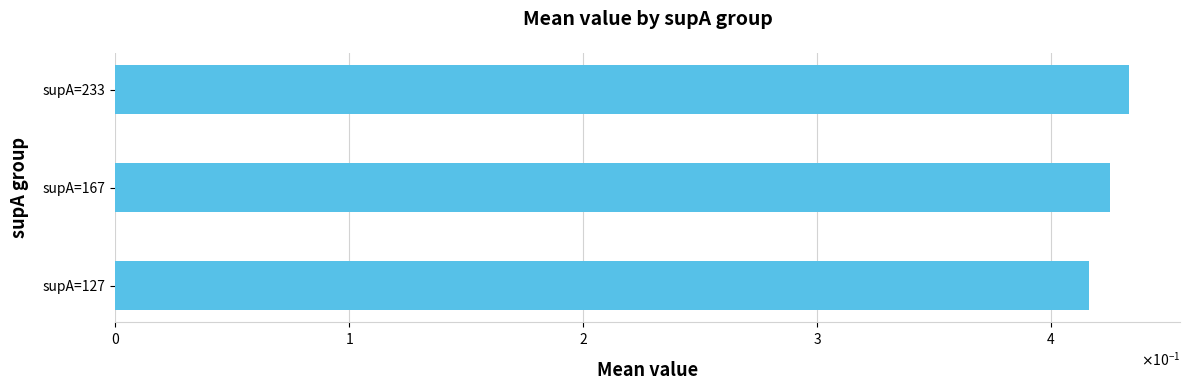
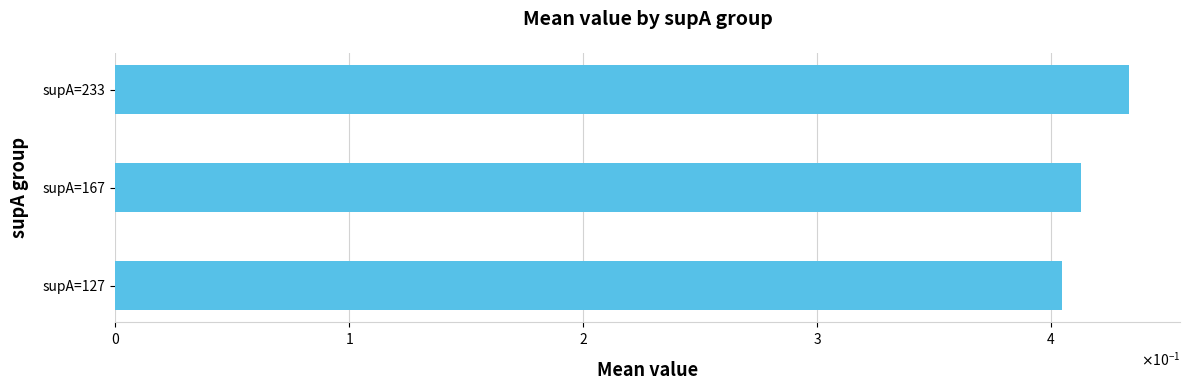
supA=167: 0.425 -> 0.413
supA=127: 0.416 -> 0.405
